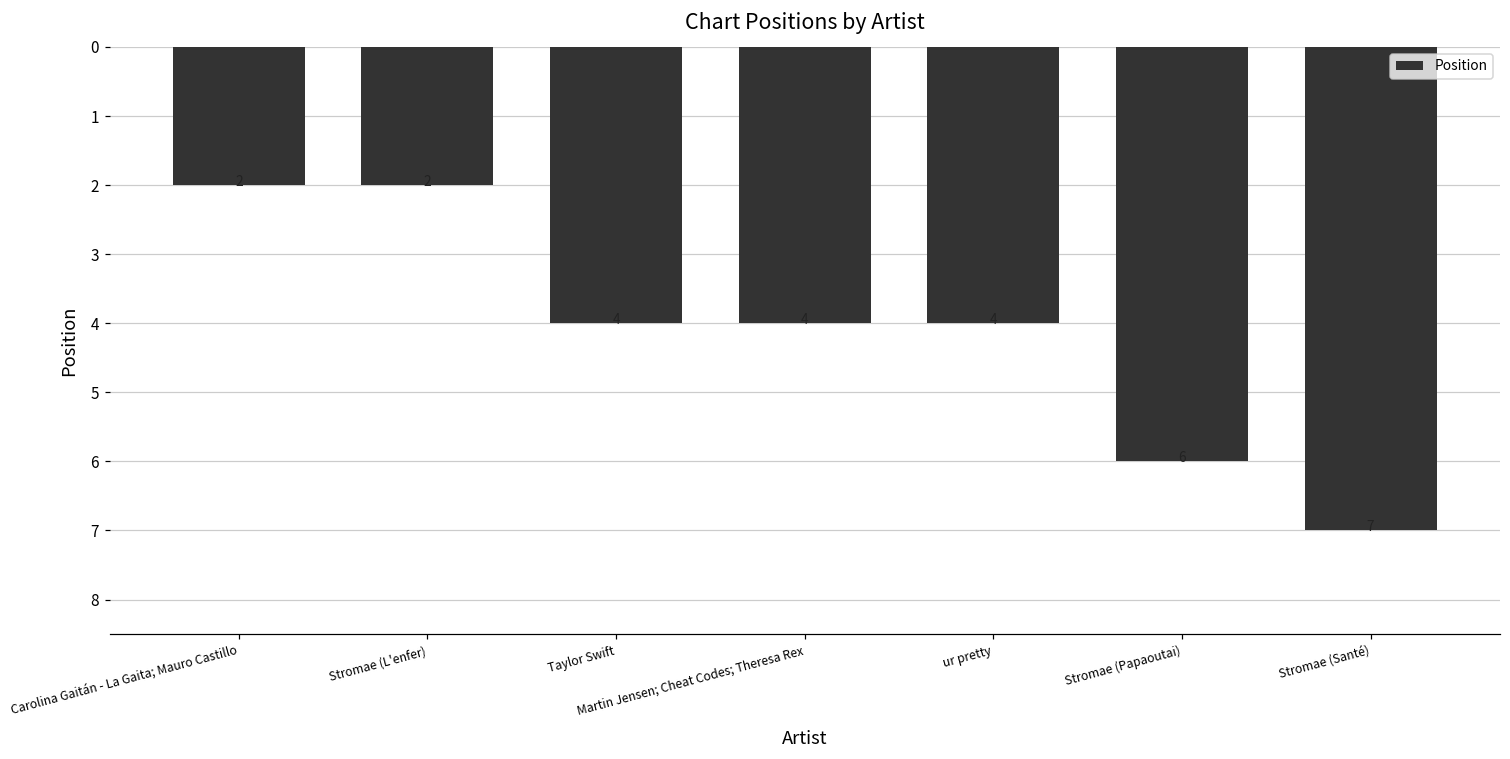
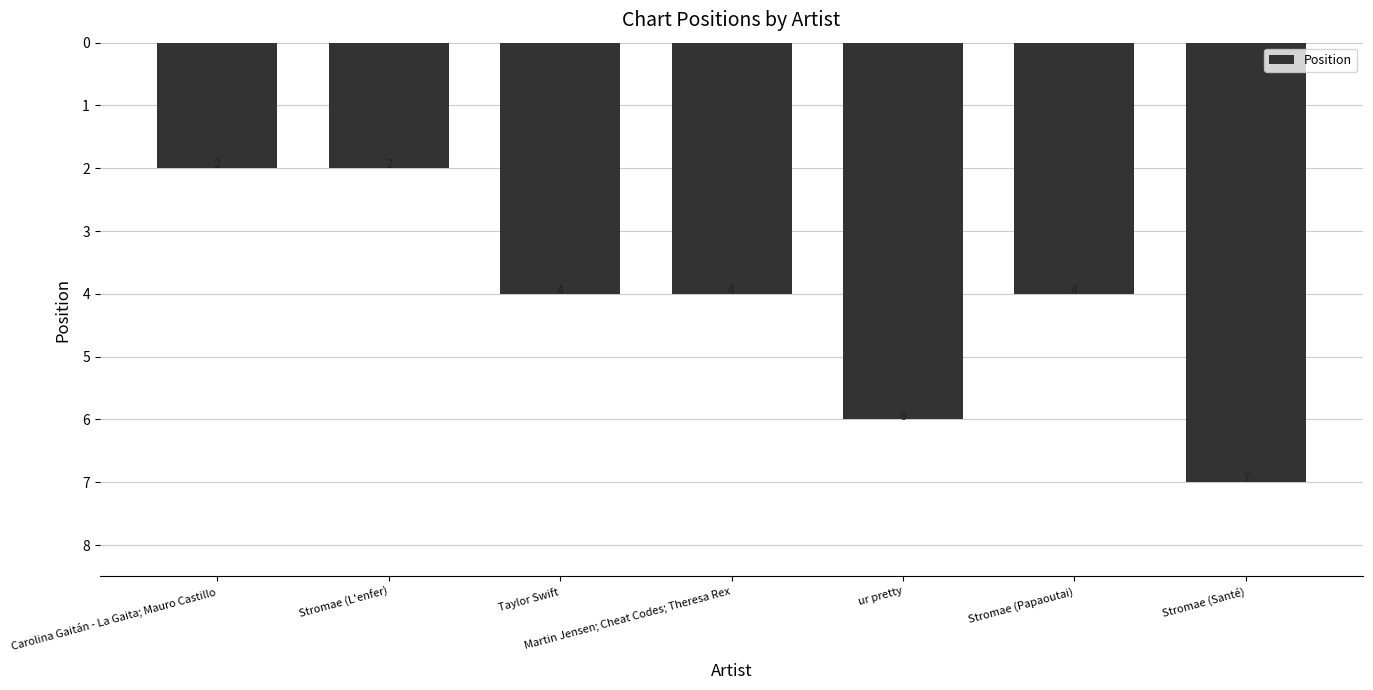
ur pretty: 4 -> 6
Stromae (Papaoutai): 6 -> 4
